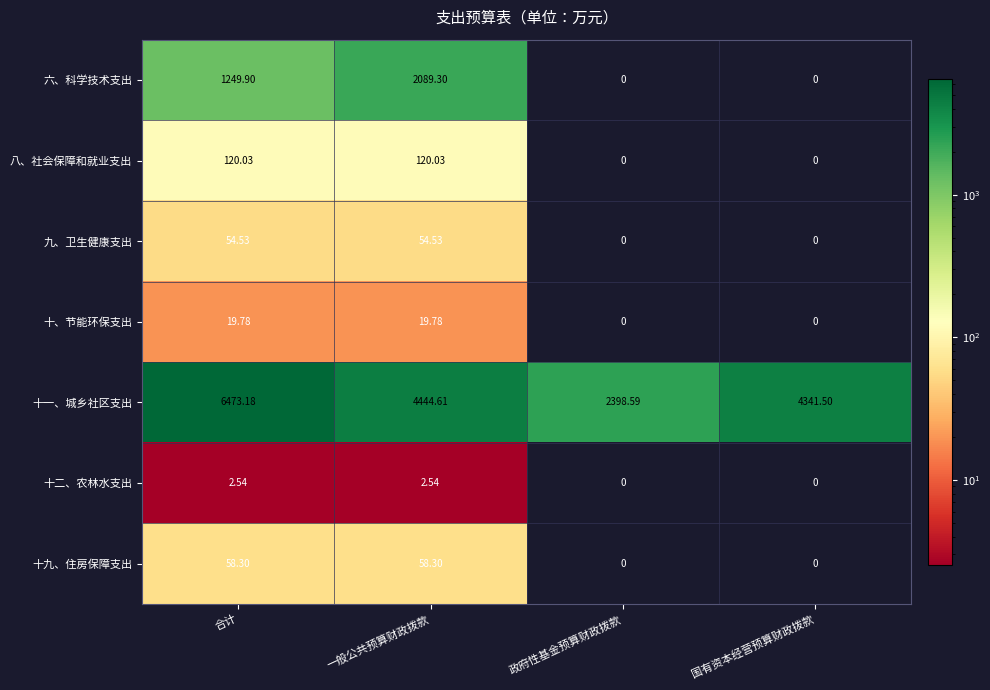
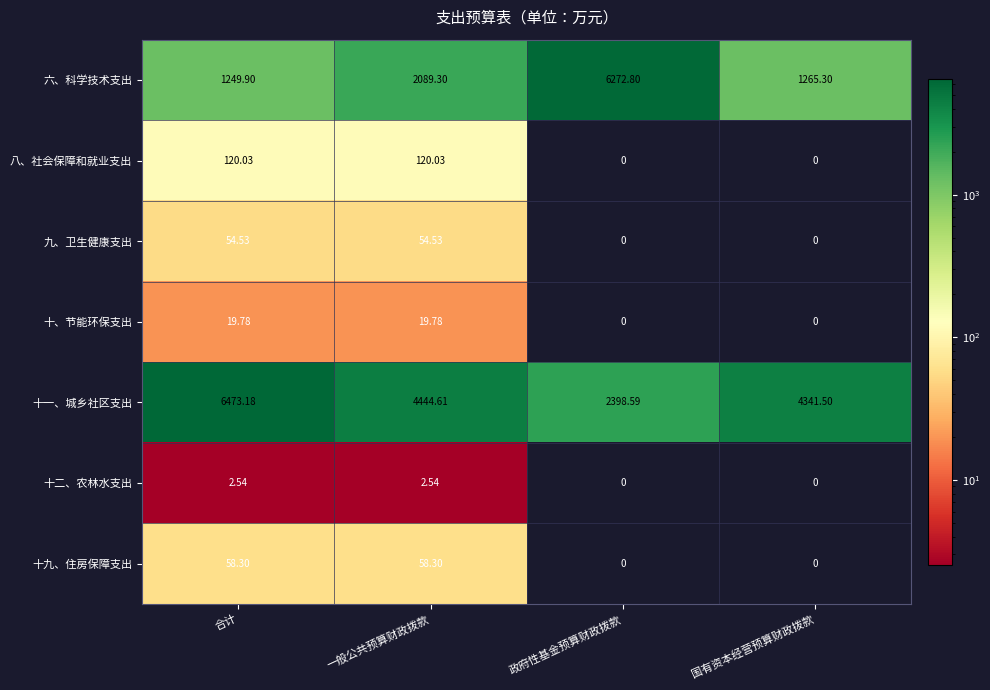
六、科学技术支出, 政府性基金预算财政拨款: 0 -> 6272.80
六、科学技术支出, 国有资本经营预算财政拨款: 0 -> 1265.30
